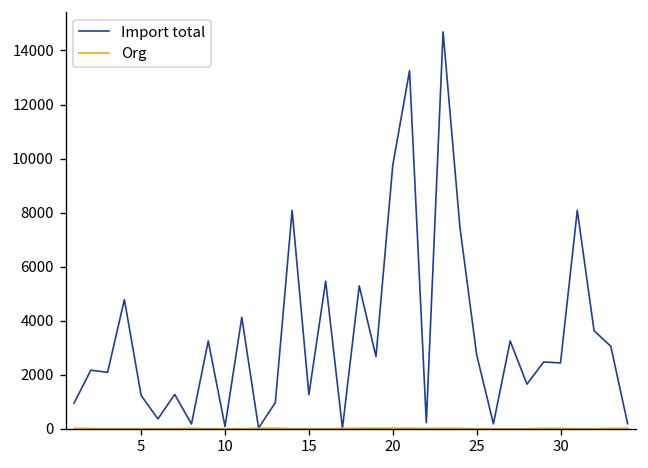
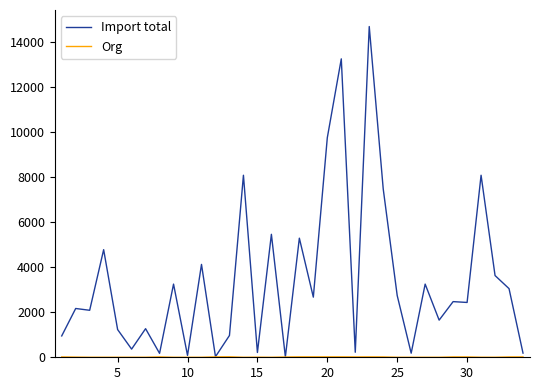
Import total, 15: 1300 -> 200
